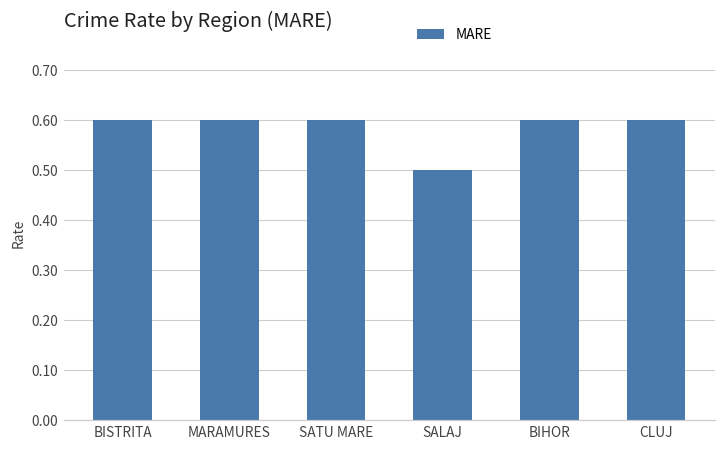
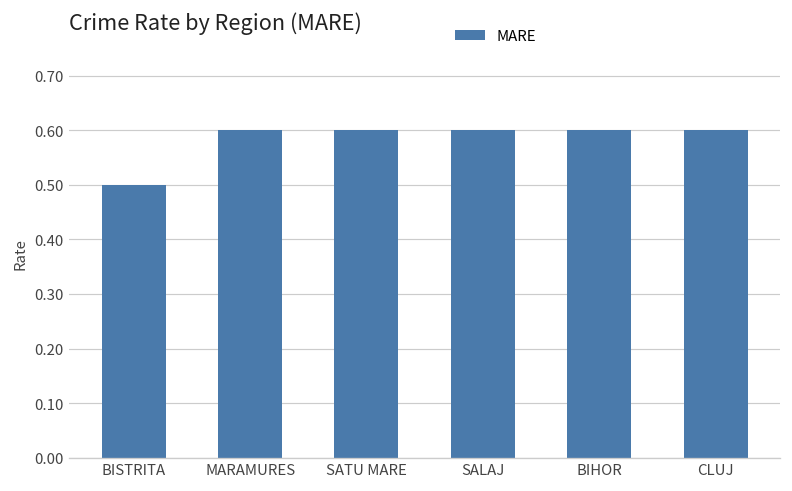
BISTRITA: 0.6 -> 0.5
SALAJ: 0.5 -> 0.6
